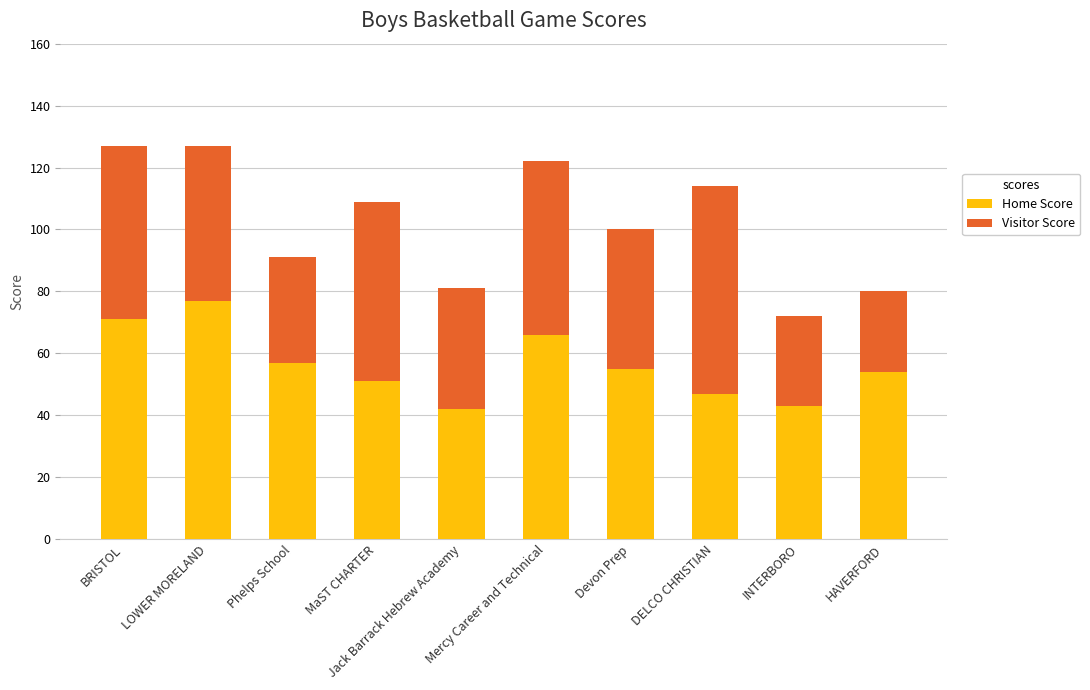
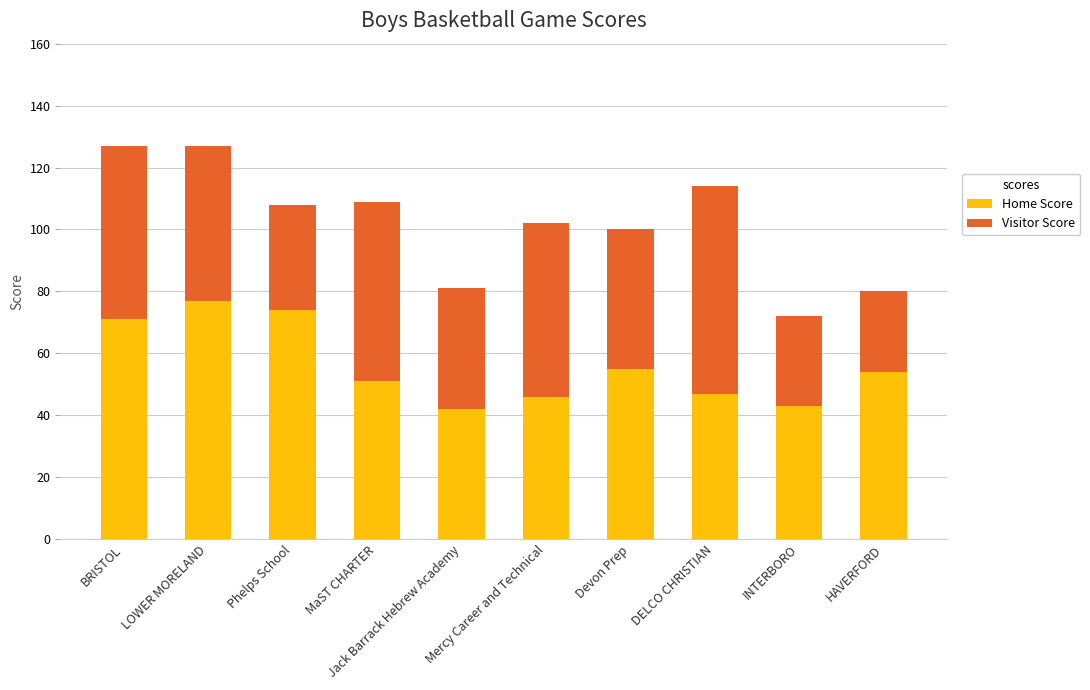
Home Score, Phelps School: 57 -> 74
Home Score, Mercy Career and Technical: 66 -> 46
